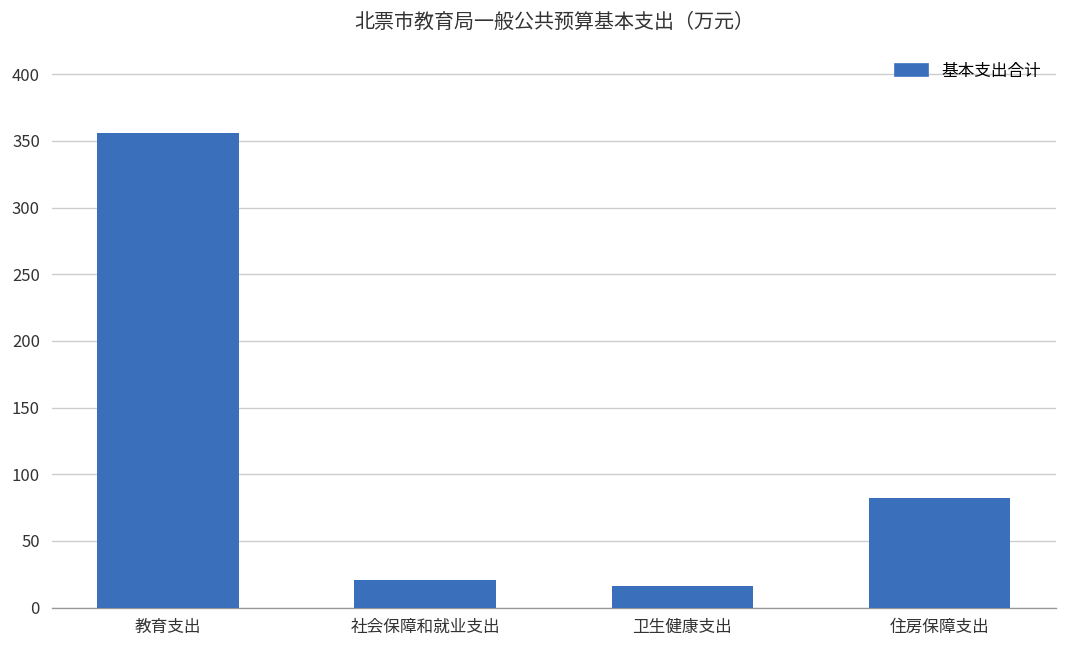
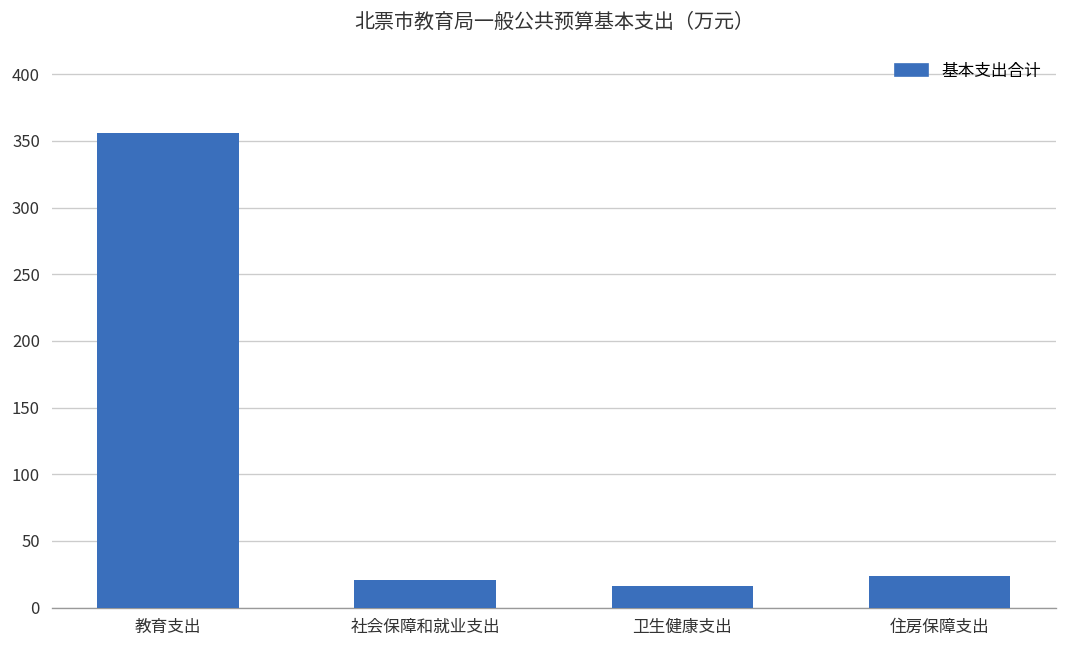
住房保障支出: 82 -> 24
